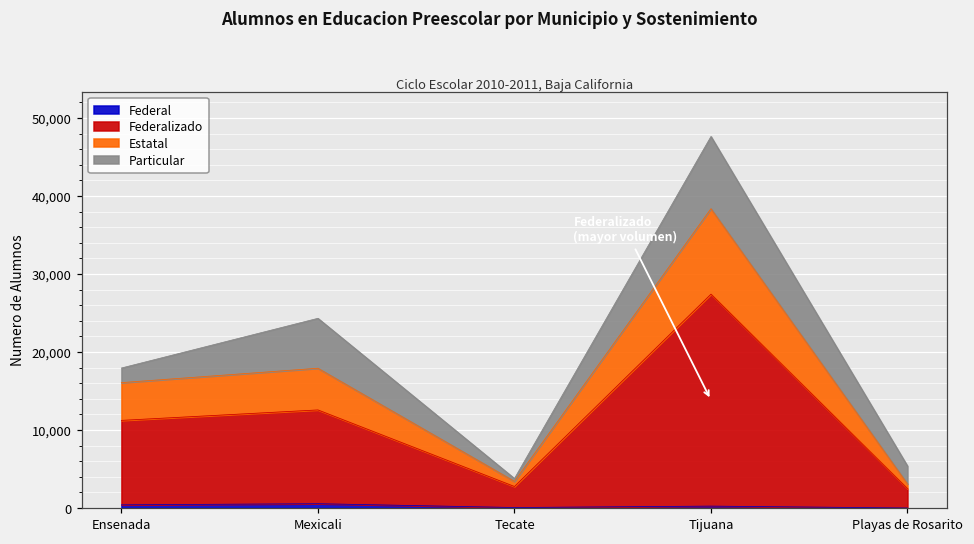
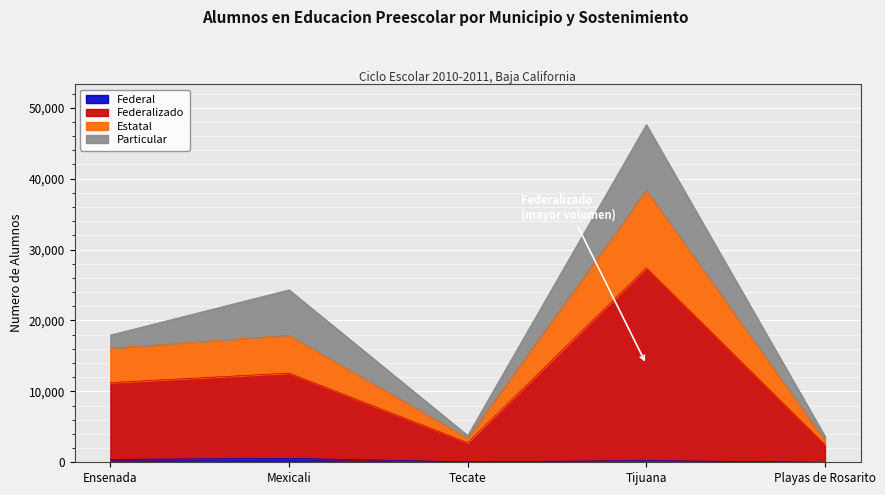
Particular, Playas de Rosarito: 2,000 -> 1,000
